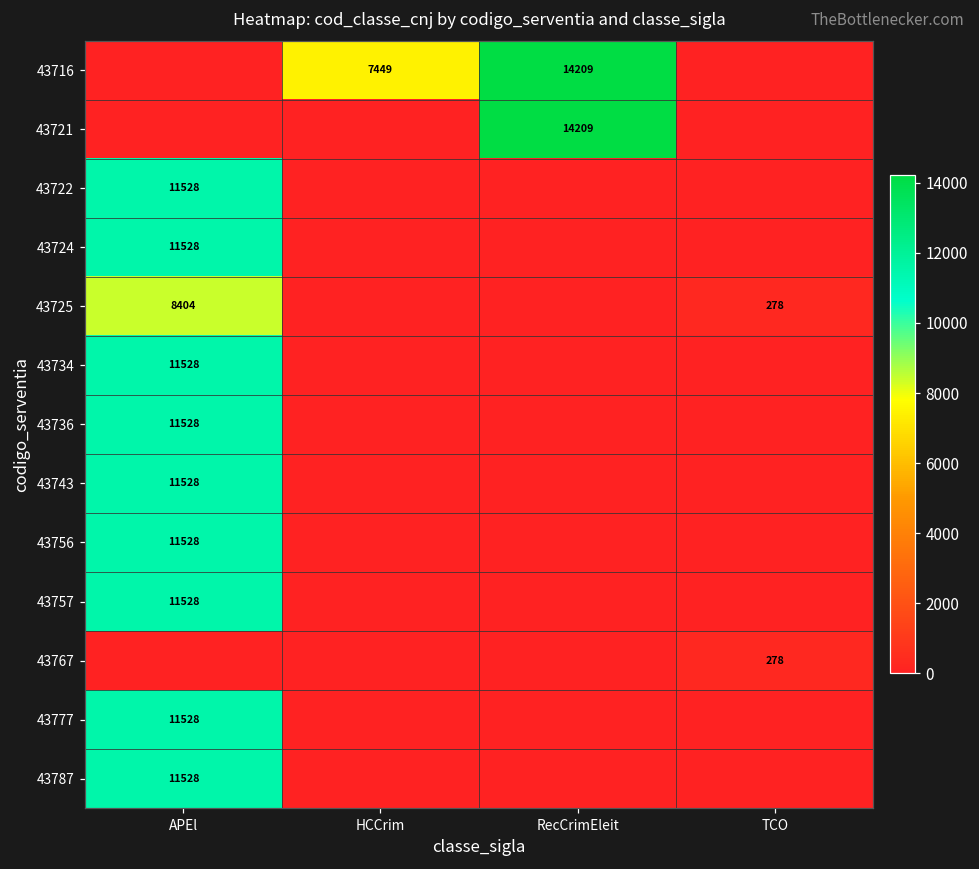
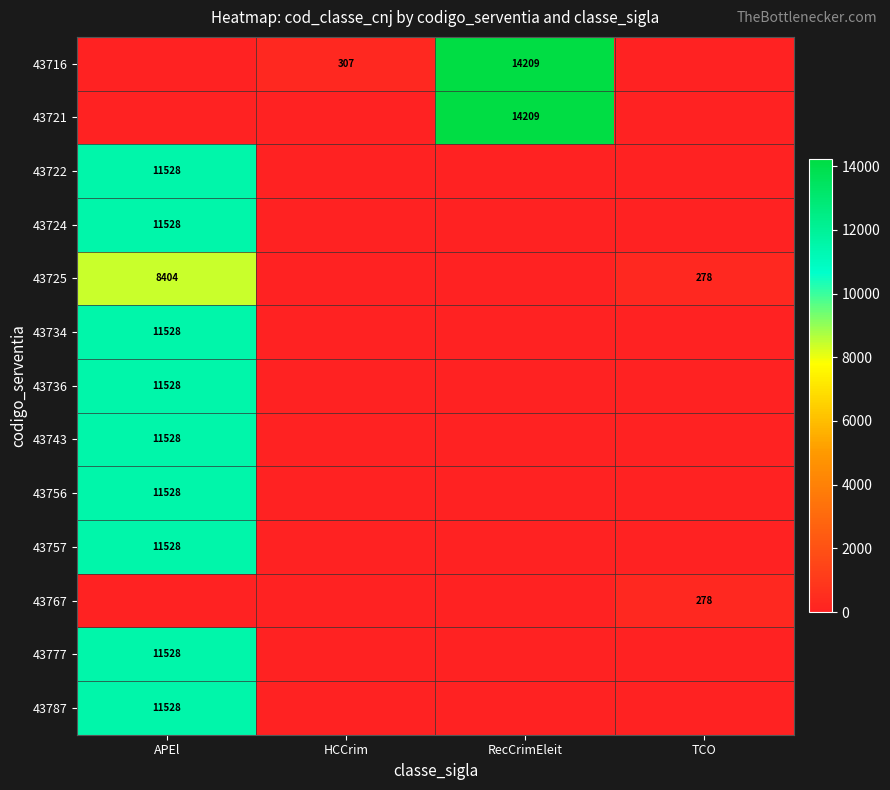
43716, HCCrim: 7449 -> 307
